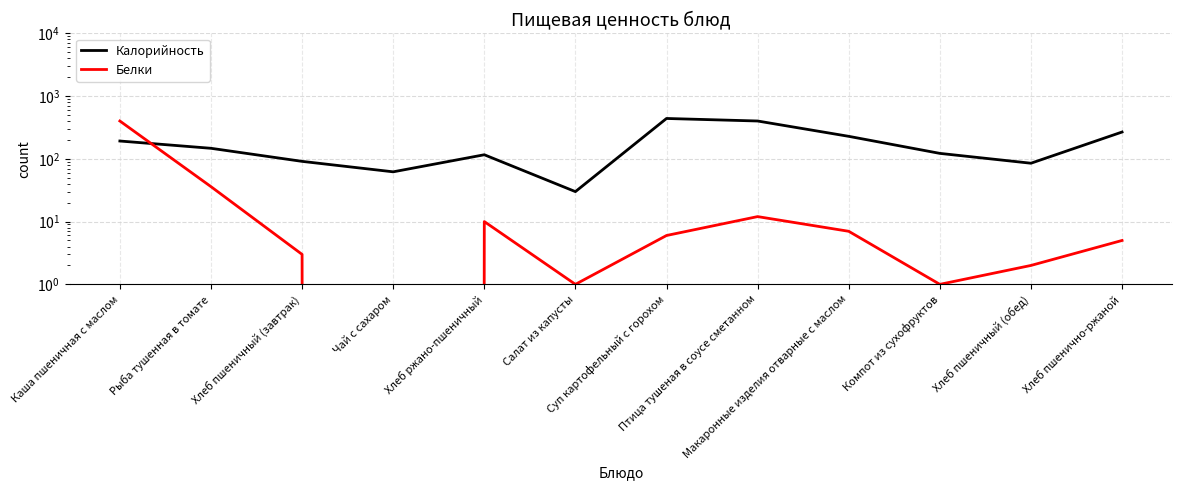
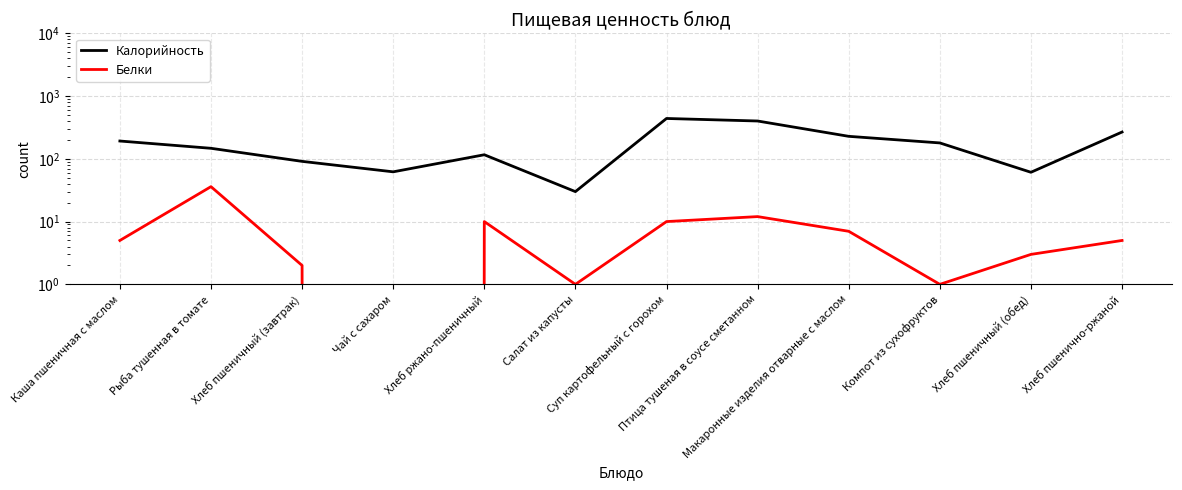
Белки, Каша пшеничная с маслом: 400 -> 5
Белки, Хлеб пшеничный (завтрак): 3 -> 2
Белки, Суп картофельный с горохом: 6 -> 10
Калорийность, Компот из сухофруктов: 120 -> 180
Калорийность, Хлеб пшеничный (обед): 90 -> 60
Белки, Хлеб пшеничный (обед): 2 -> 3
